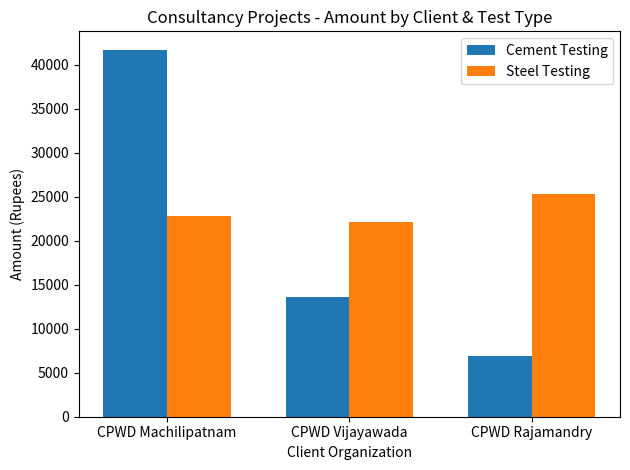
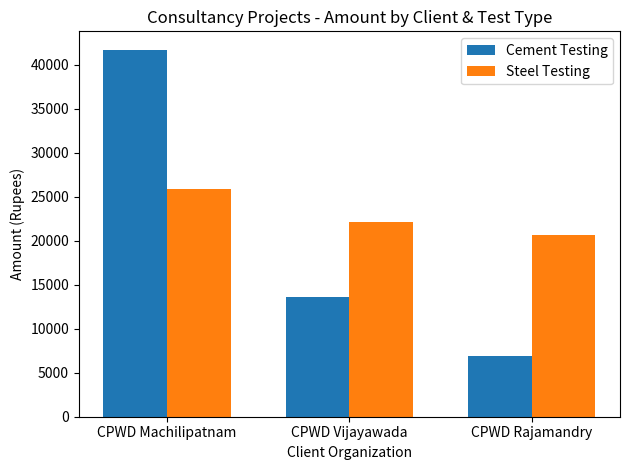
Steel Testing, CPWD Machilipatnam: 23000 -> 26000
Steel Testing, CPWD Rajamandry: 25000 -> 21000
